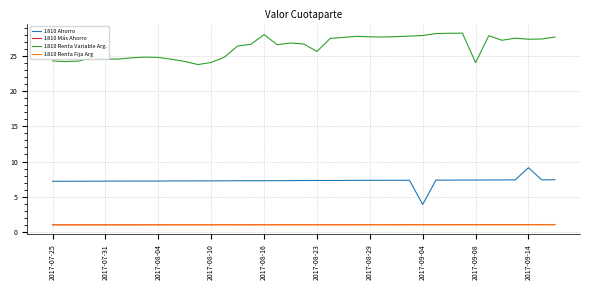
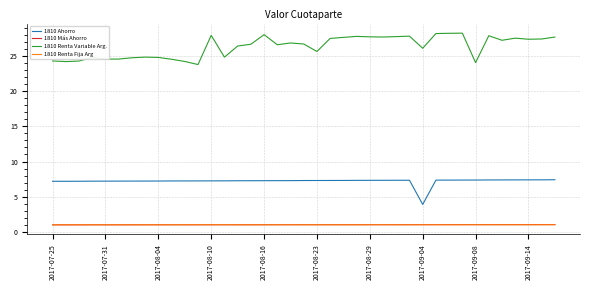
1810 Renta Variable Arg., 2017-08-10: 24 -> 28
1810 Renta Variable Arg., 2017-09-04: 28 -> 26
1810 Ahorro, 2017-09-14: 9 -> 7
